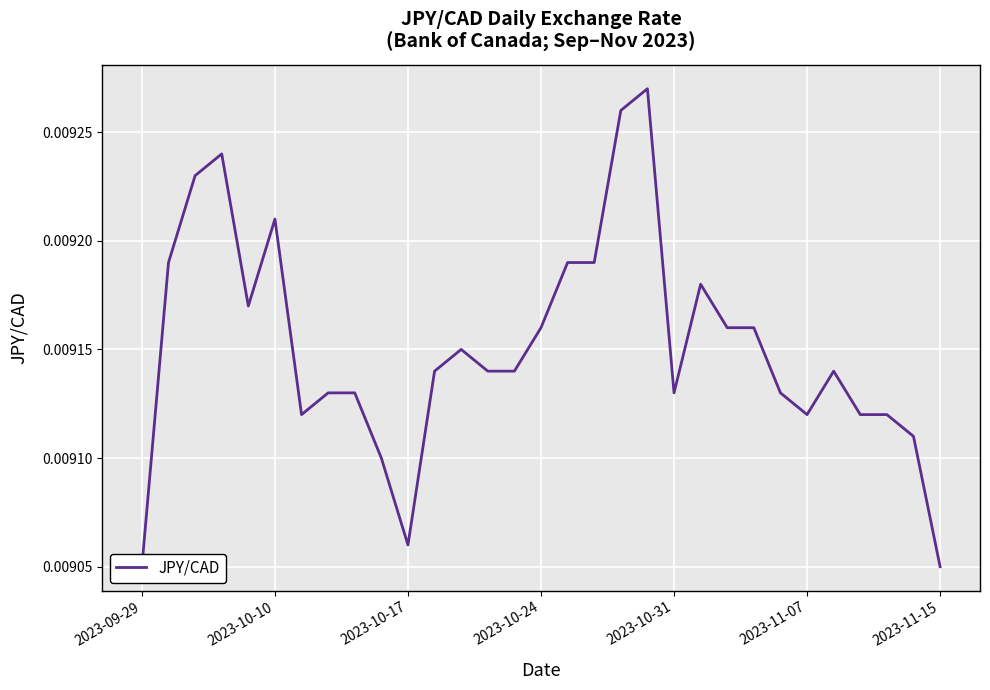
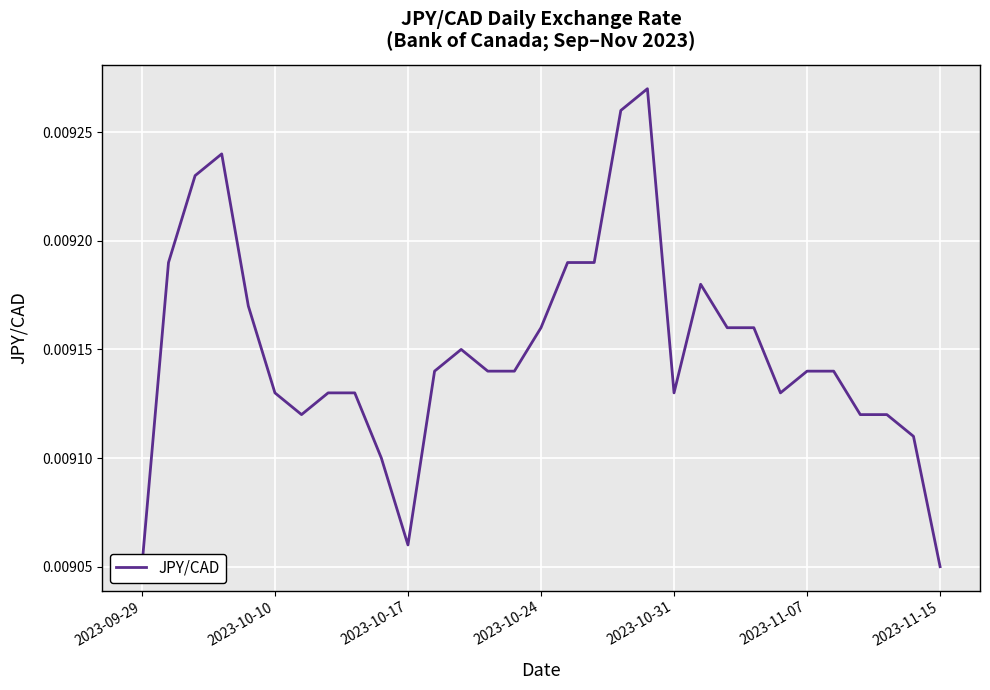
2023-10-10: 0.00921 -> 0.00913
2023-11-07: 0.00912 -> 0.00914
